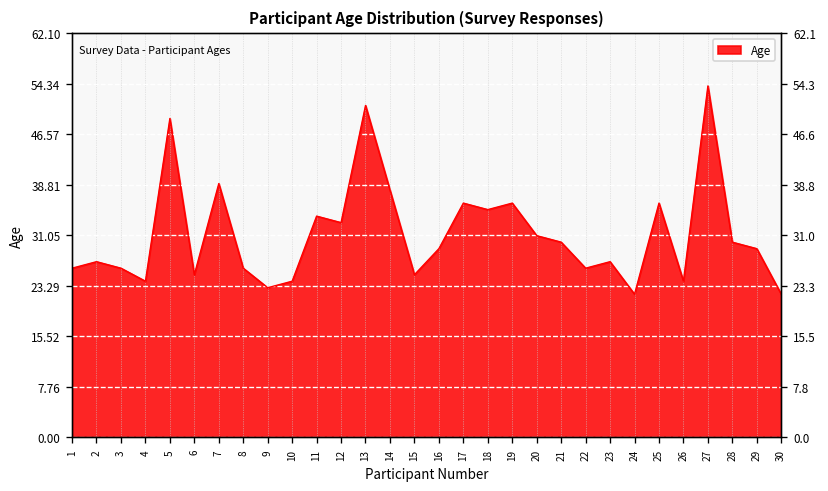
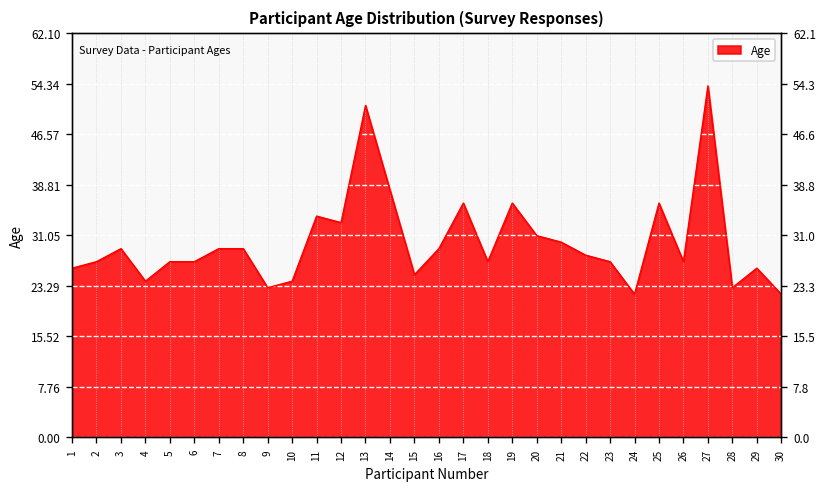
3: 26 -> 29
5: 49 -> 27
6: 25 -> 27
7: 39 -> 29
8: 26 -> 29
18: 35 -> 27
22: 26 -> 28
26: 24 -> 27
28: 30 -> 23
29: 29 -> 26
